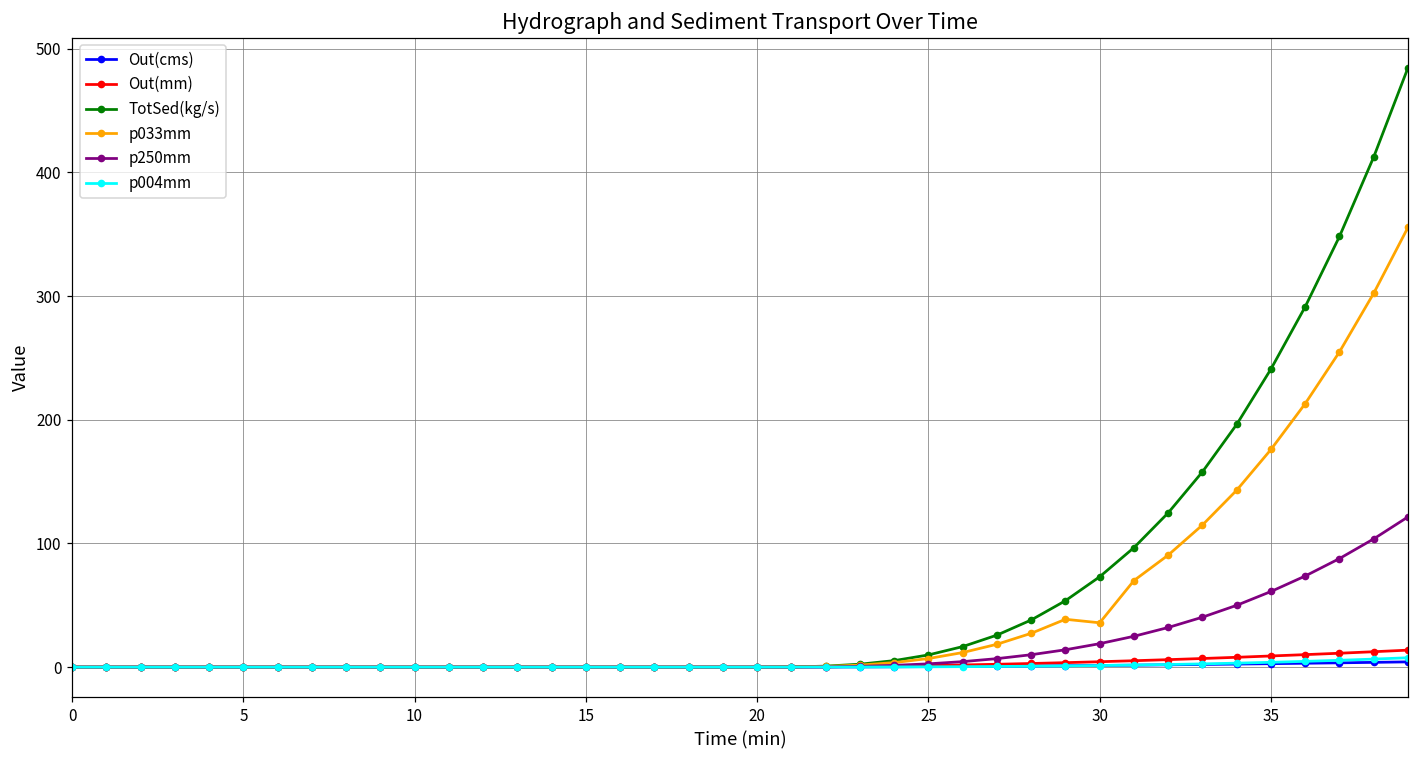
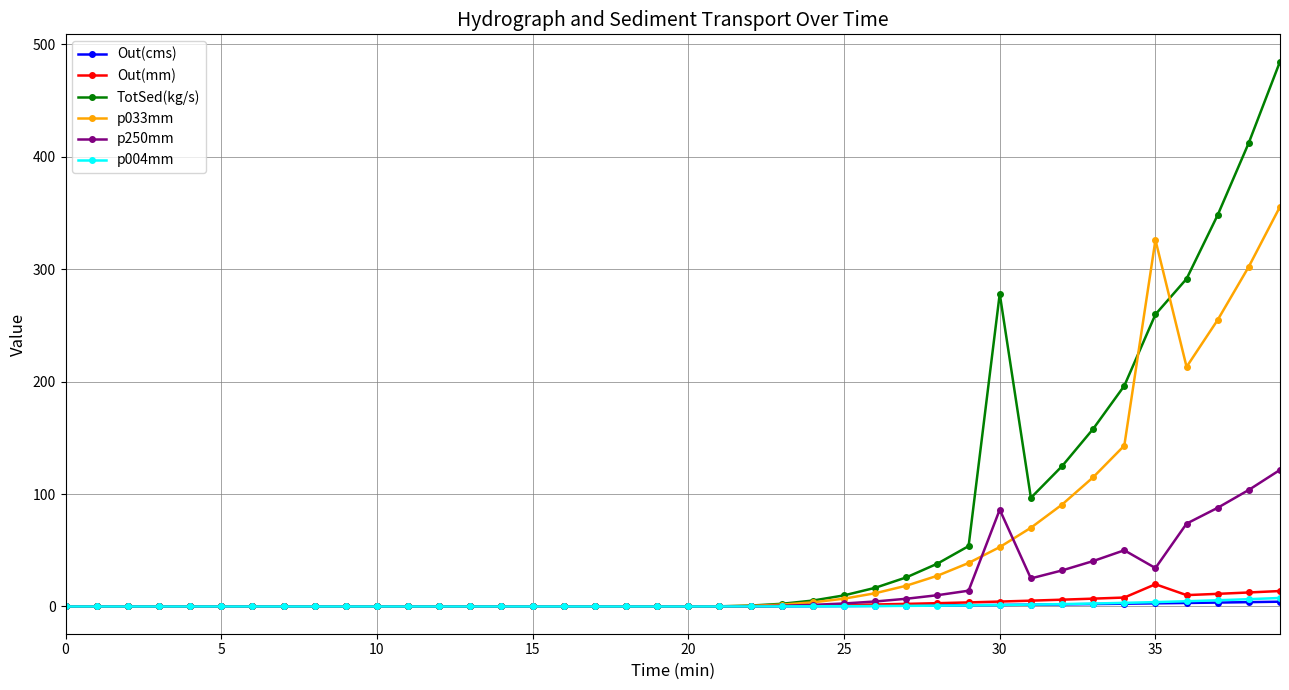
TotSed(kg/s), 30: 73 -> 278
p033mm, 30: 36 -> 53
p250mm, 30: 19 -> 86
Out(mm), 35: 9 -> 20
TotSed(kg/s), 35: 241 -> 260
p033mm, 35: 176 -> 326
p250mm, 35: 61 -> 34
